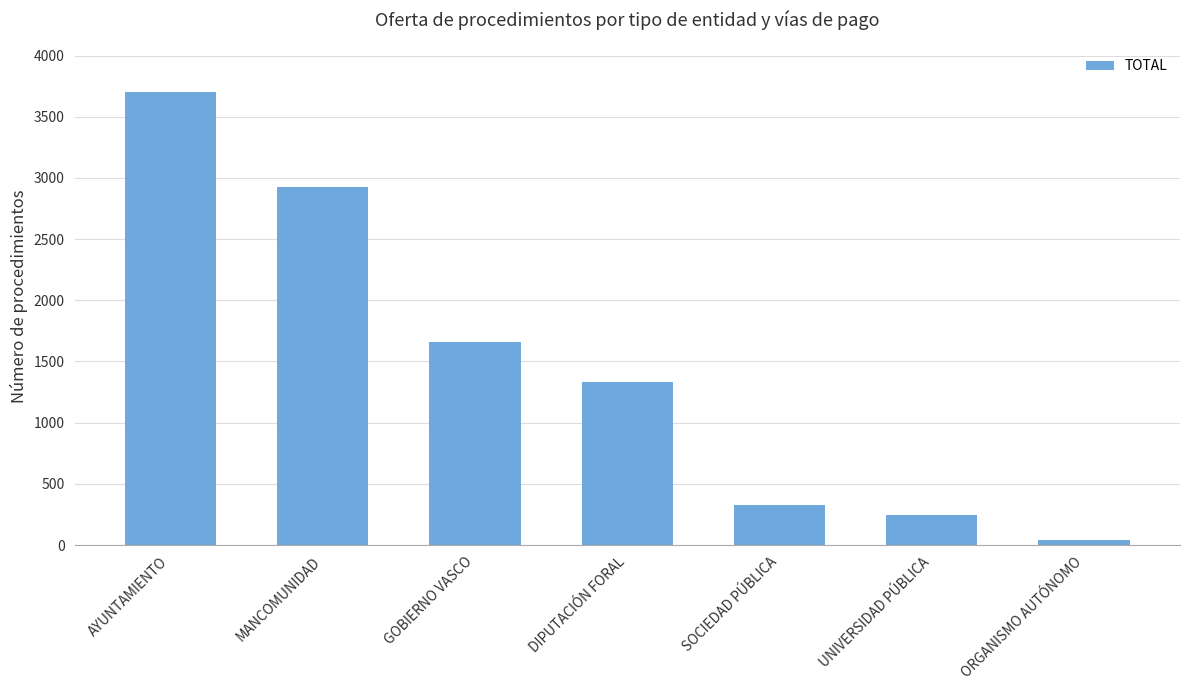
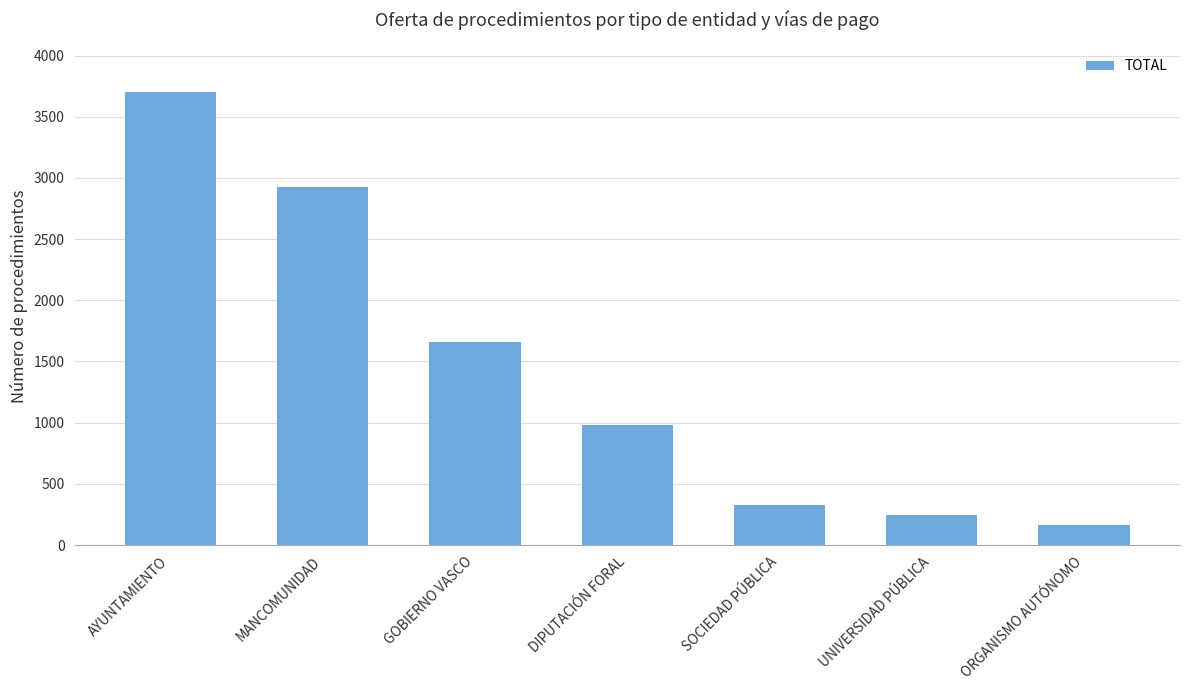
DIPUTACIÓN FORAL: 1330 -> 980
ORGANISMO AUTÓNOMO: 40 -> 170
